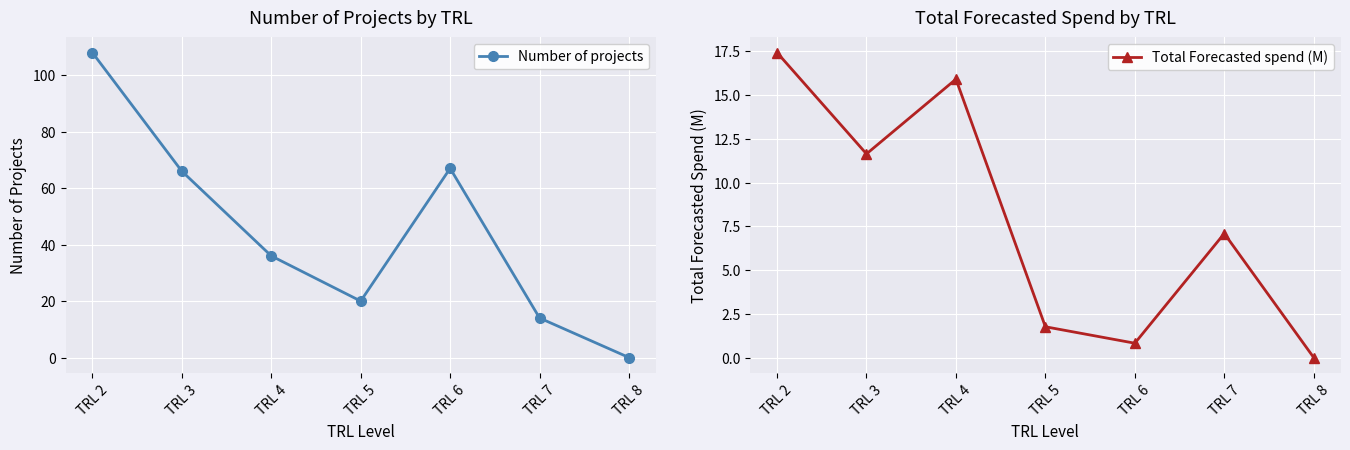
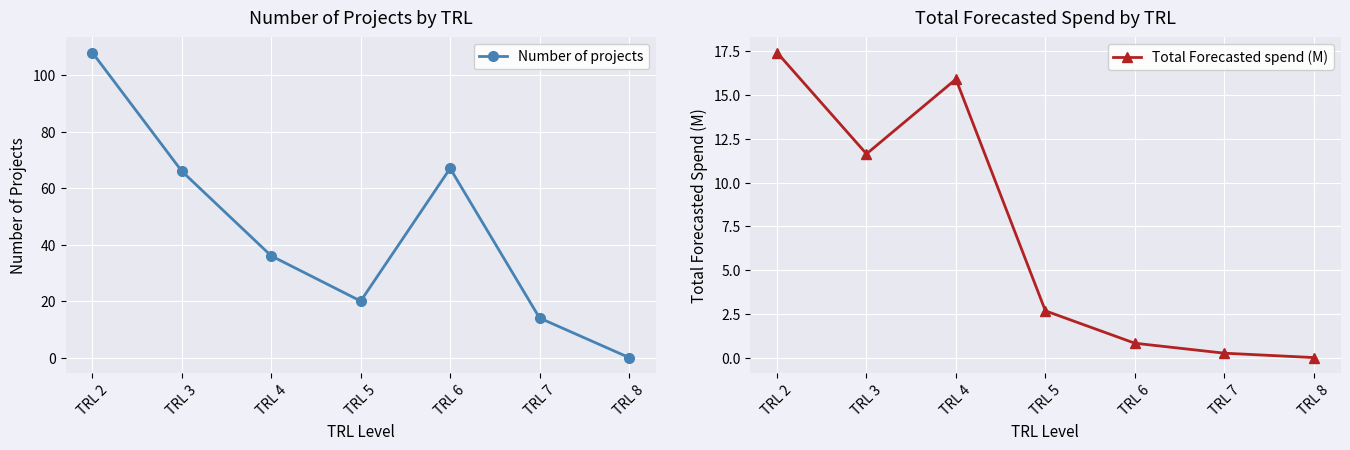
Total Forecasted Spend by TRL, TRL 5: 1.8 -> 2.7
Total Forecasted Spend by TRL, TRL 7: 7.1 -> 0.3
